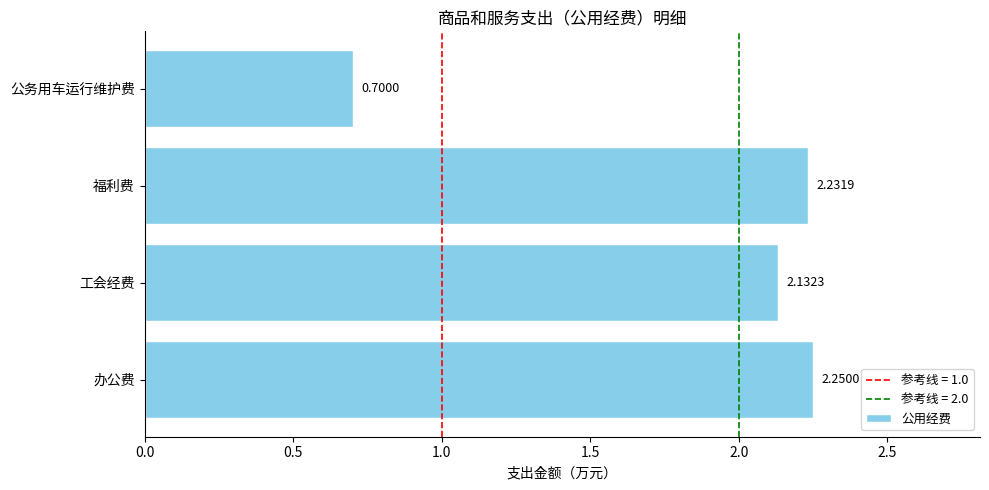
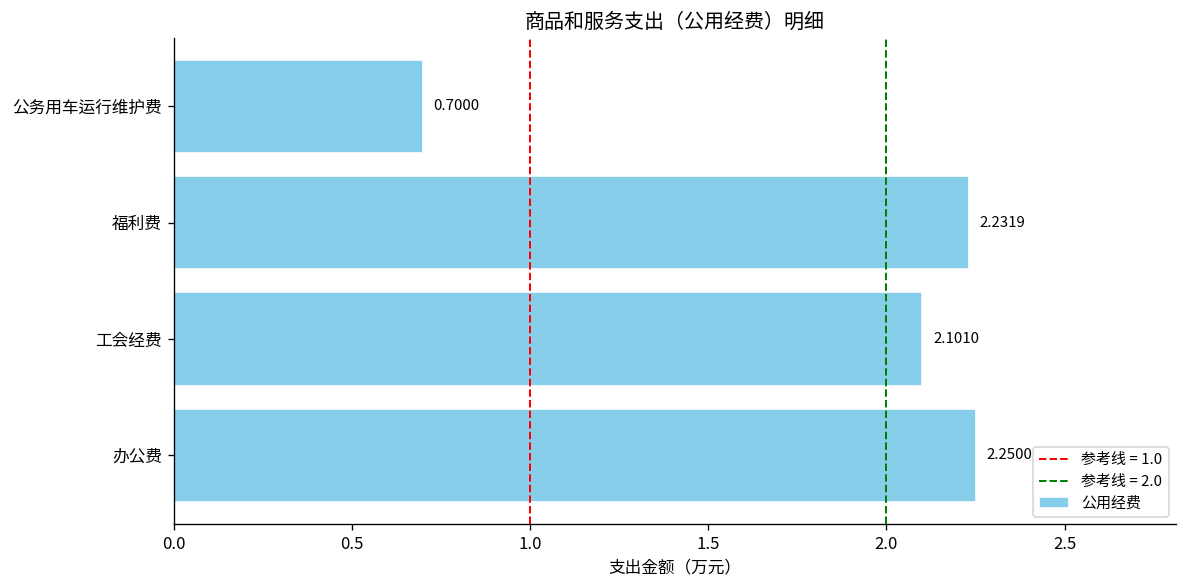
工会经费: 2.1323 -> 2.1010
